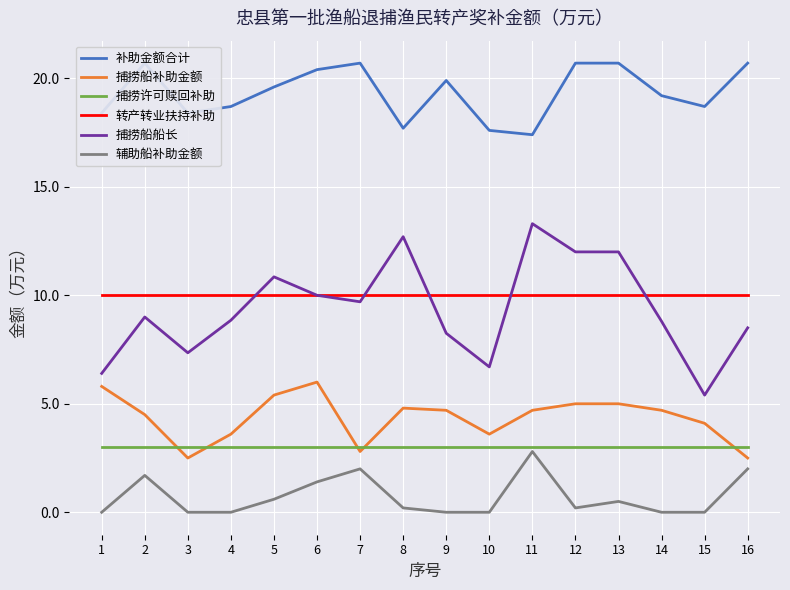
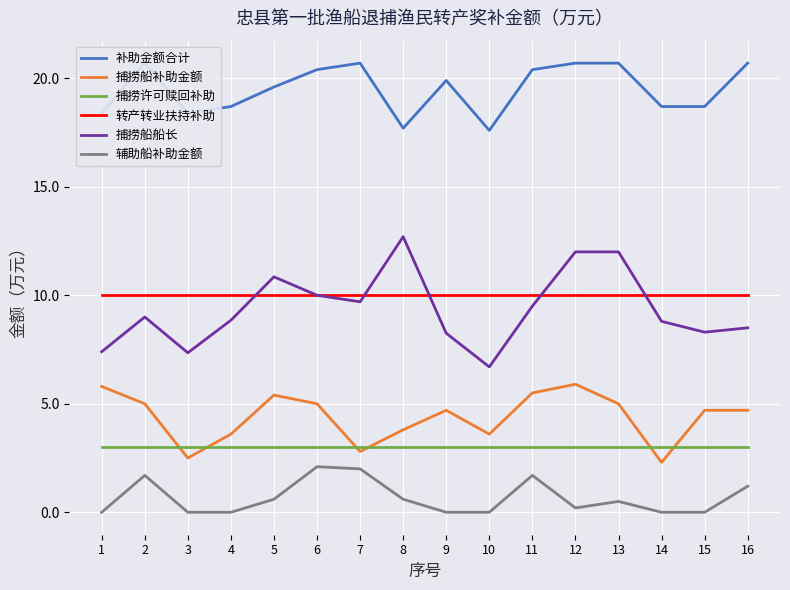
捕捞船船长, 1: 6.4 -> 7.4
捕捞船补助金额, 2: 4.5 -> 5.0
捕捞船补助金额, 6: 6 -> 5
辅助船补助金额, 6: 1.4 -> 2.1
捕捞船补助金额, 8: 4.8 -> 3.8
辅助船补助金额, 8: 0.2 -> 0.6
补助金额合计, 11: 17.4 -> 20.4
捕捞船补助金额, 11: 4.7 -> 5.5
捕捞船船长, 11: 13.3 -> 9.5
辅助船补助金额, 11: 2.8 -> 1.7
捕捞船补助金额, 12: 5.0 -> 5.9
补助金额合计, 14: 19.2 -> 18.7
捕捞船补助金额, 14: 4.7 -> 2.3
捕捞船补助金额, 15: 4.1 -> 4.7
捕捞船船长, 15: 5.4 -> 8.3
捕捞船补助金额, 16: 2.5 -> 4.7
辅助船补助金额, 16: 2.0 -> 1.2
